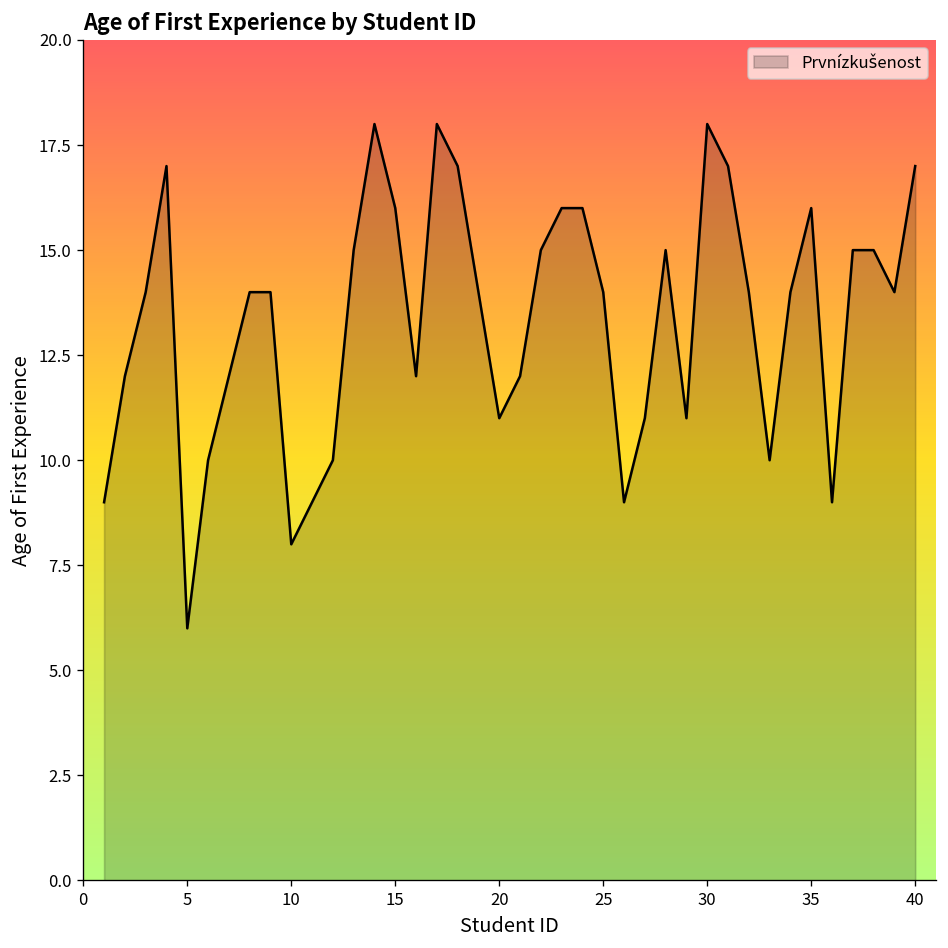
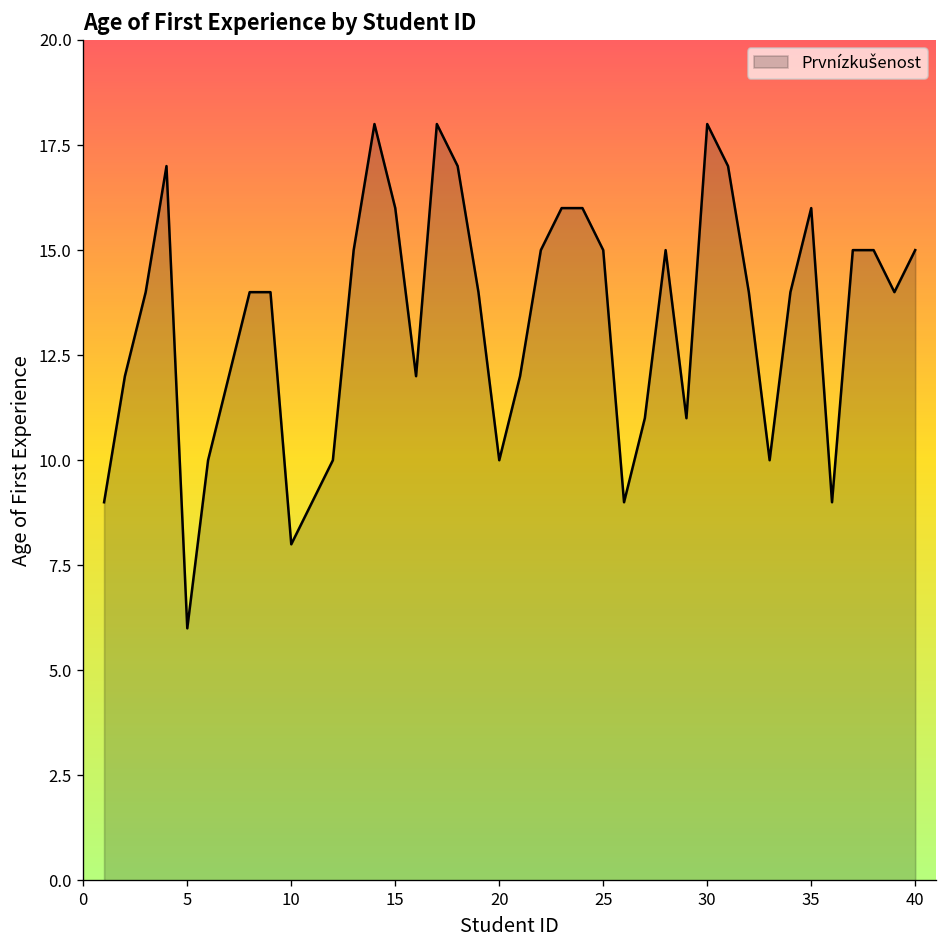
20: 11 -> 10
25: 14 -> 15
40: 17 -> 15
